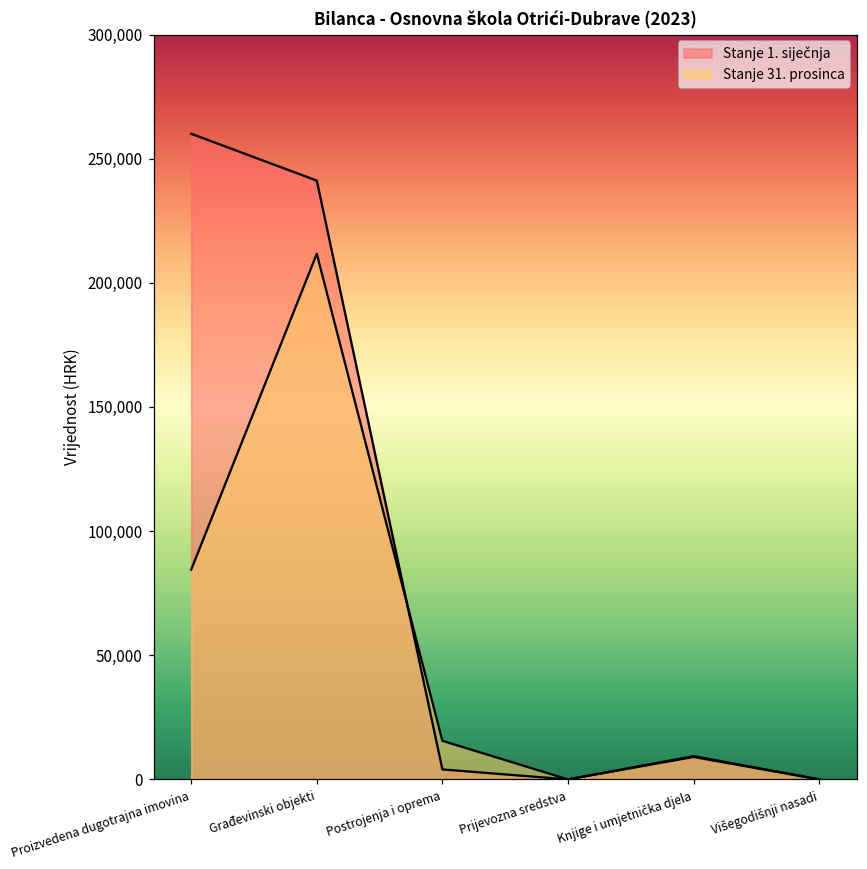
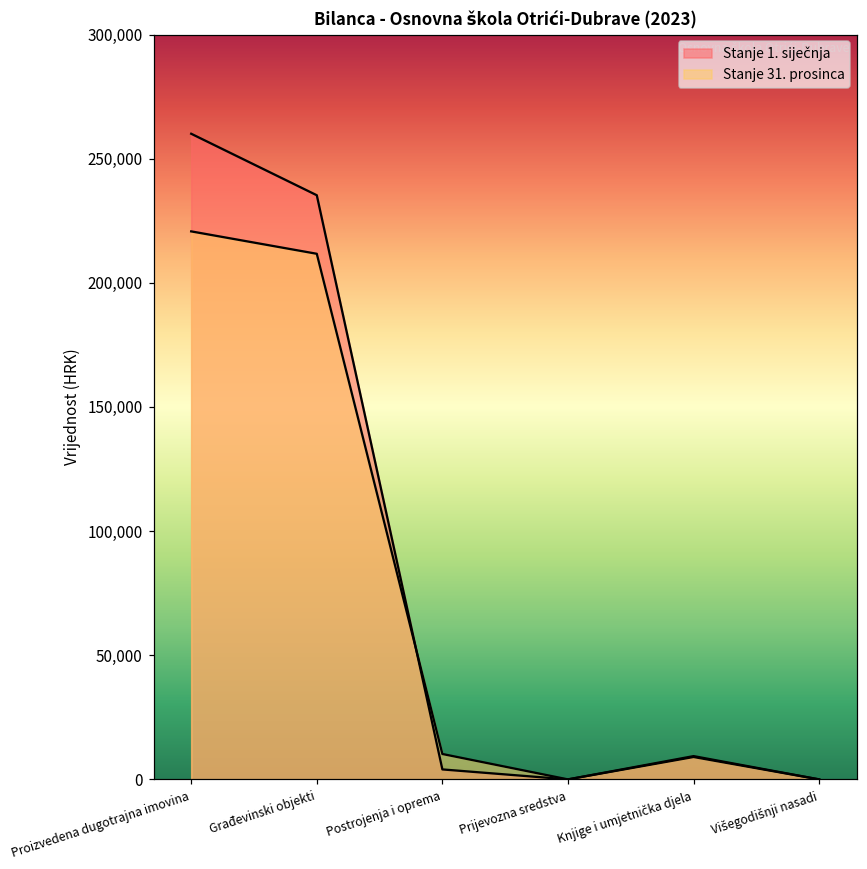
Stanje 31. prosinca, Proizvedena dugotrajna imovina: 84,000 -> 221,000
Stanje 1. siječnja, Građevinski objekti: 241,000 -> 235,000
Stanje 31. prosinca, Postrojenja i oprema: 16,000 -> 10,000
